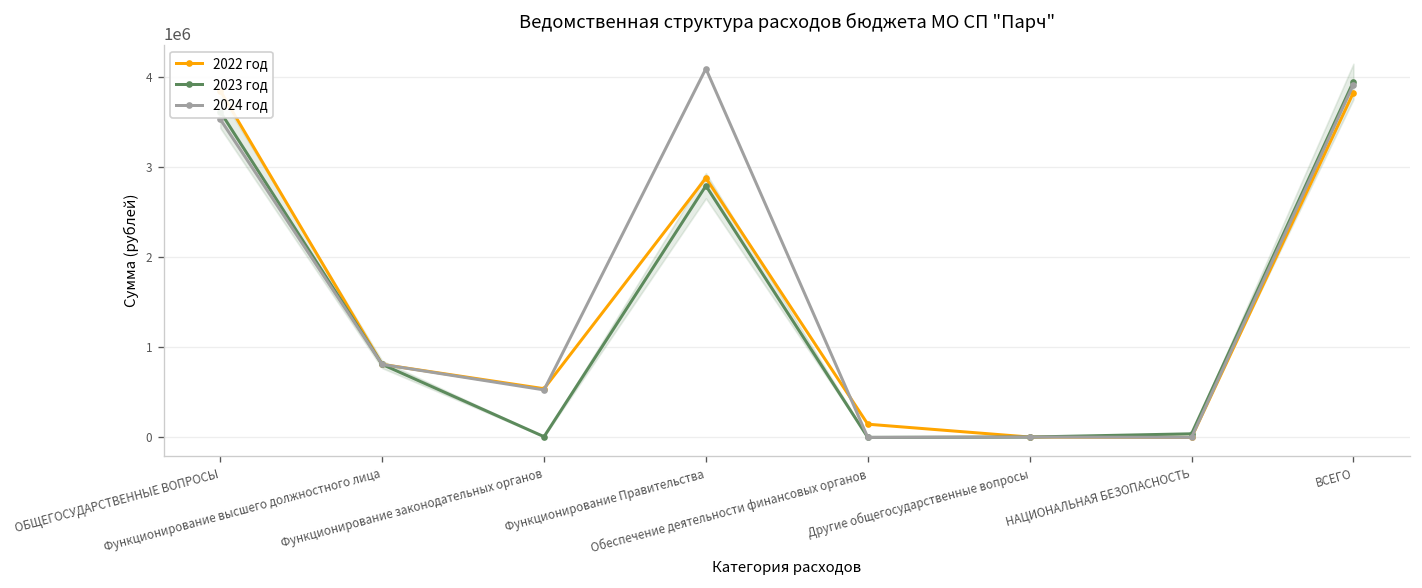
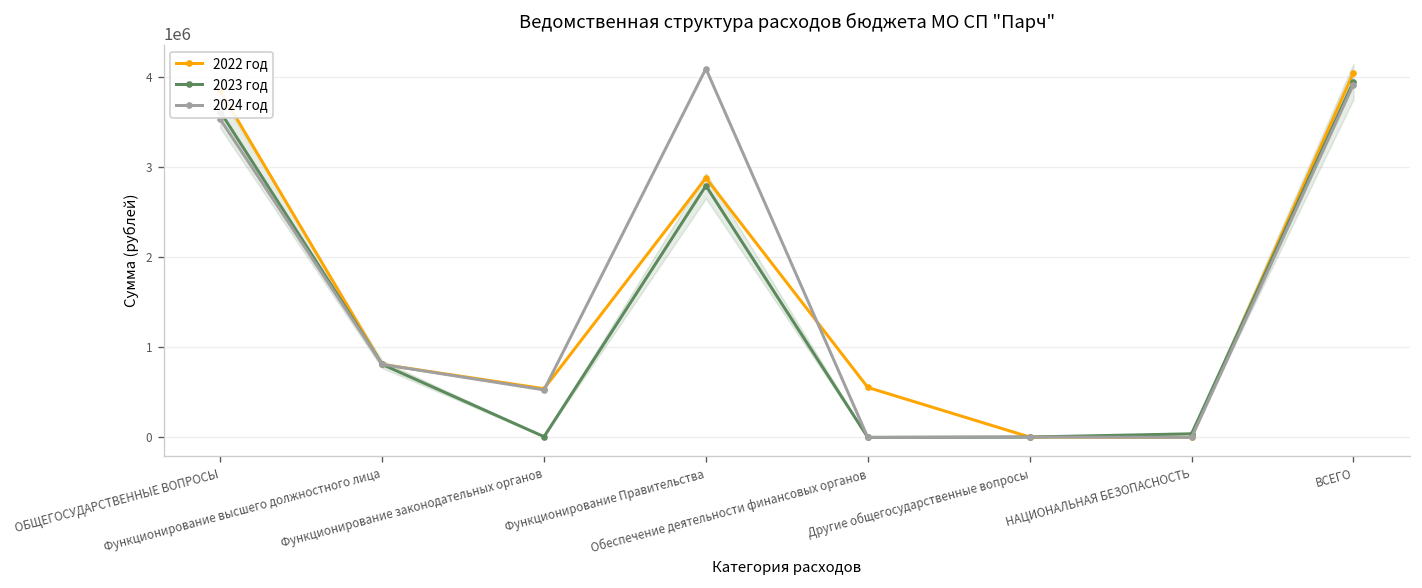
2022 год, Обеспечение деятельности финансовых органов: 100000 -> 600000
2022 год, ВСЕГО: 3800000 -> 4000000
